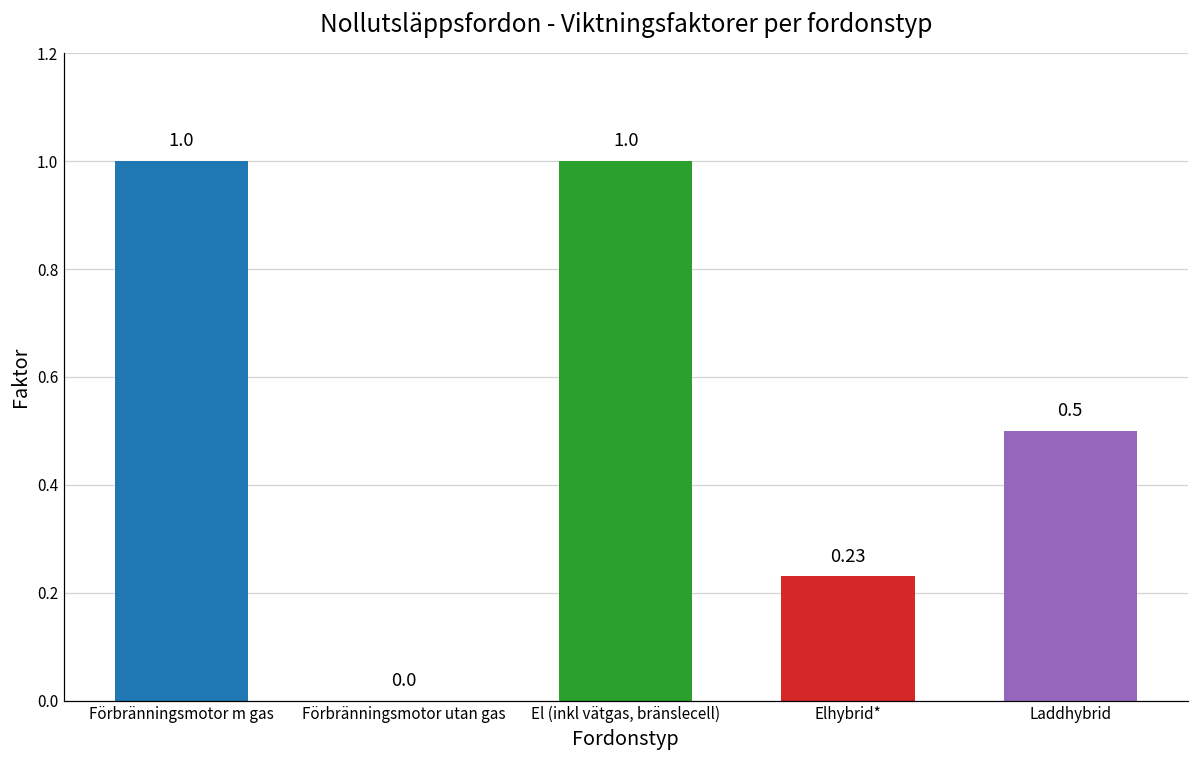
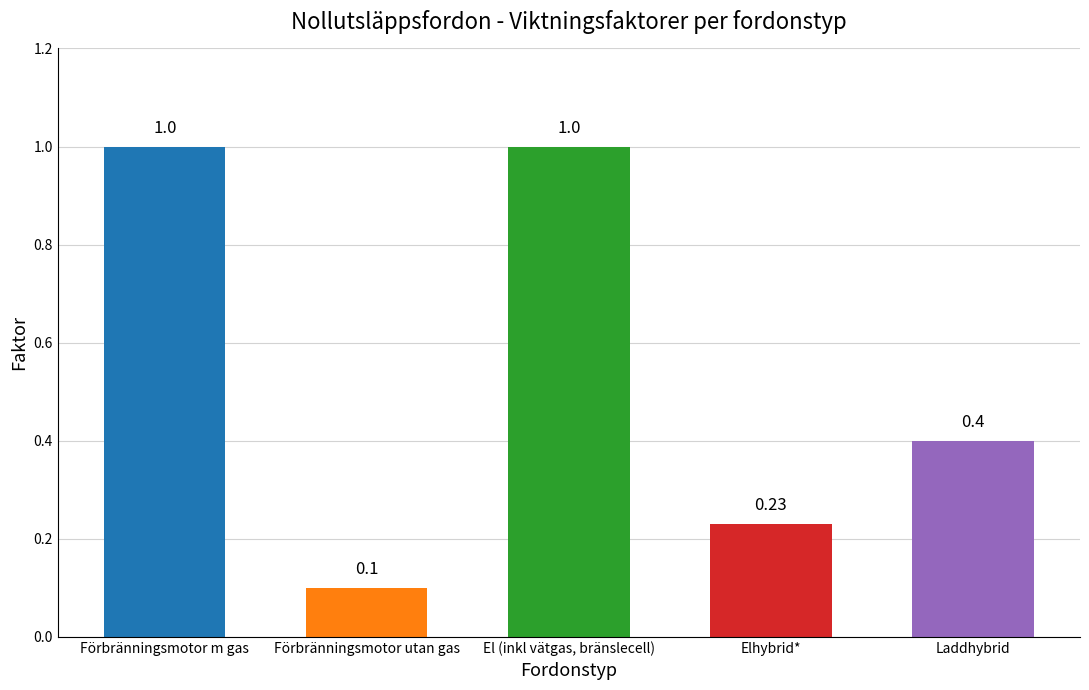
Förbränningsmotor utan gas: 0.0 -> 0.1
Laddhybrid: 0.5 -> 0.4
